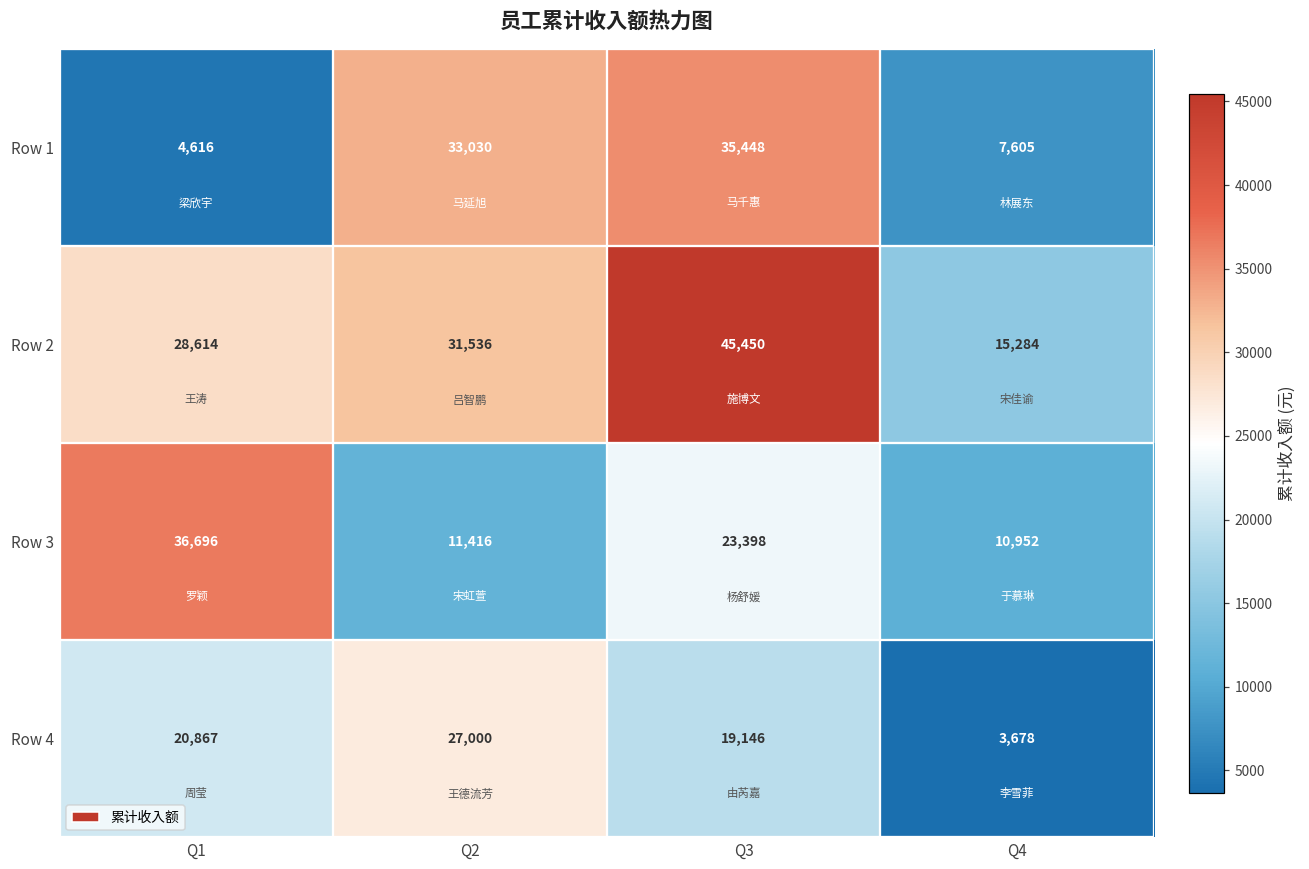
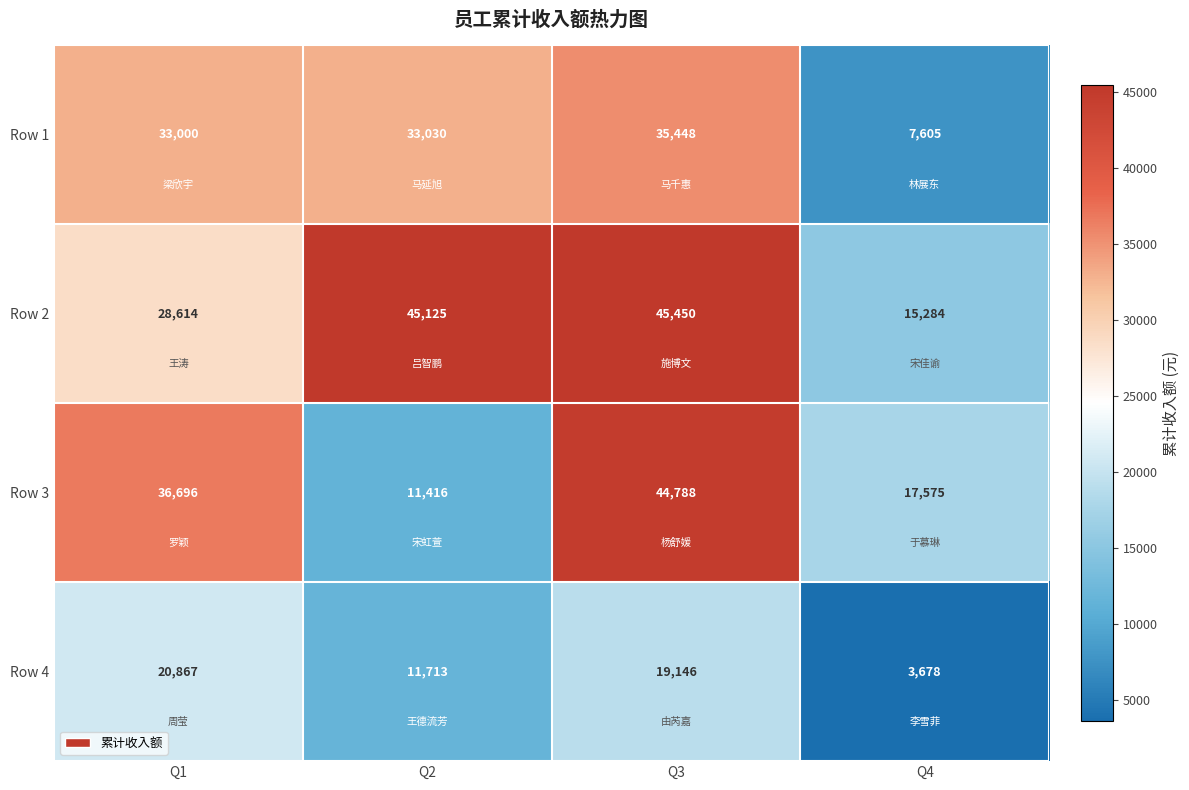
Row 1, Q1: 4,616 -> 33,000
Row 2, Q2: 31,536 -> 45,125
Row 3, Q3: 23,398 -> 44,788
Row 3, Q4: 10,952 -> 17,575
Row 4, Q2: 27,000 -> 11,713
